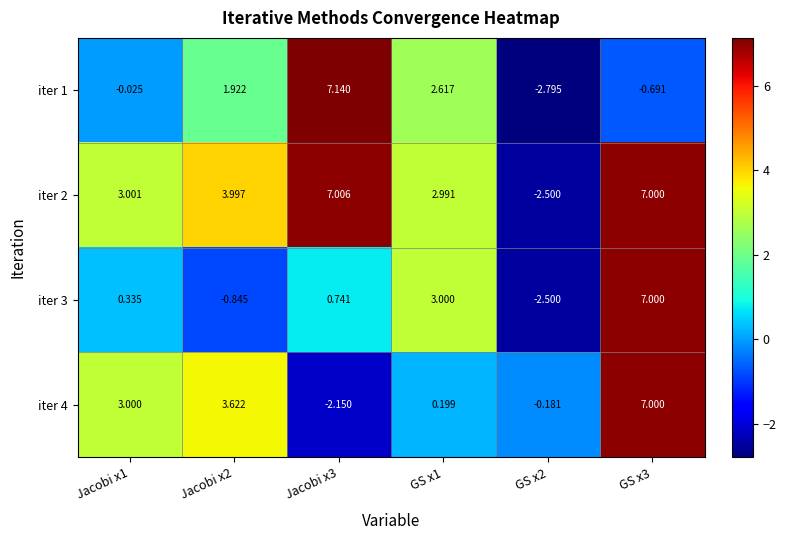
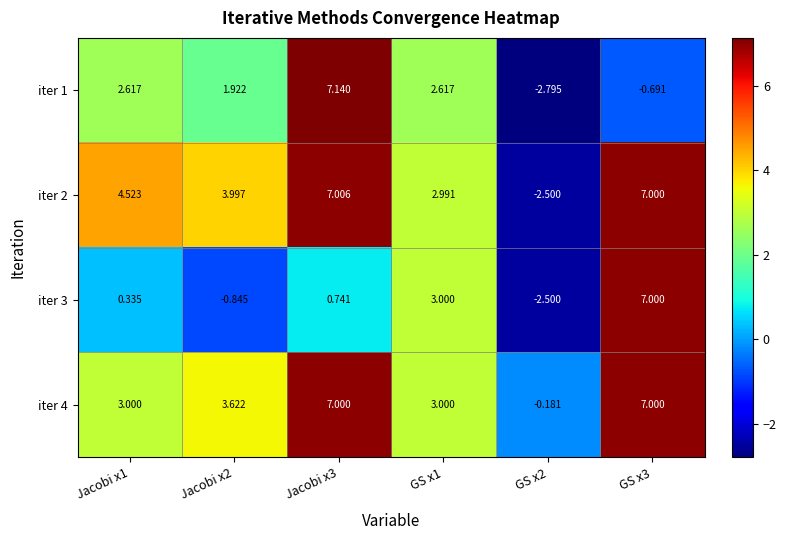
iter 1, Jacobi x1: -0.025 -> 2.617
iter 2, Jacobi x1: 3.001 -> 4.523
iter 4, Jacobi x3: -2.150 -> 7.000
iter 4, GS x1: 0.199 -> 3.000
